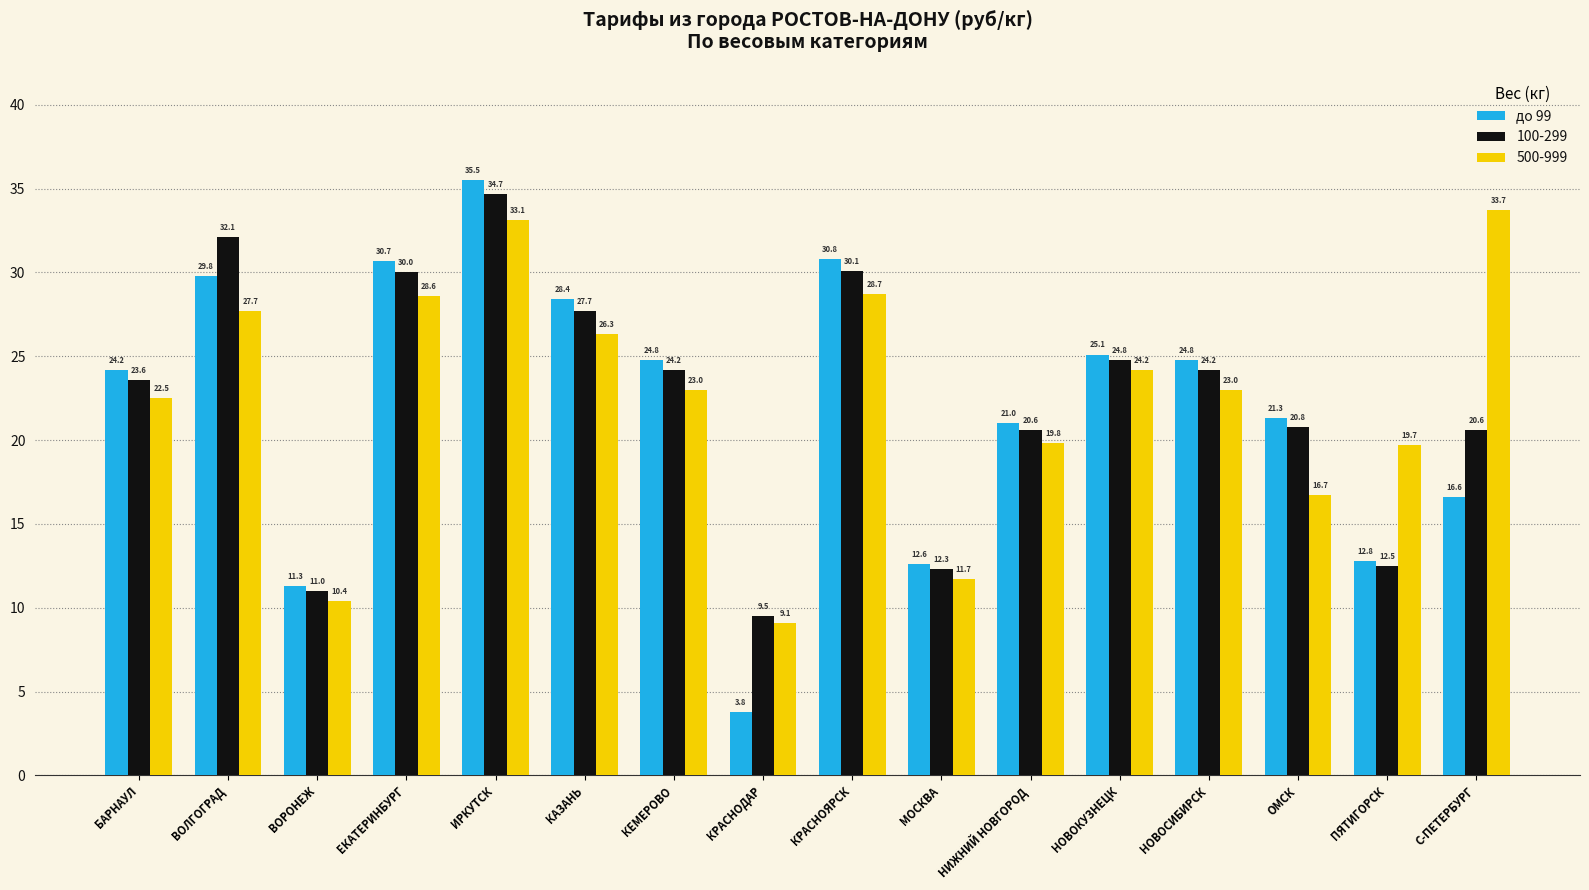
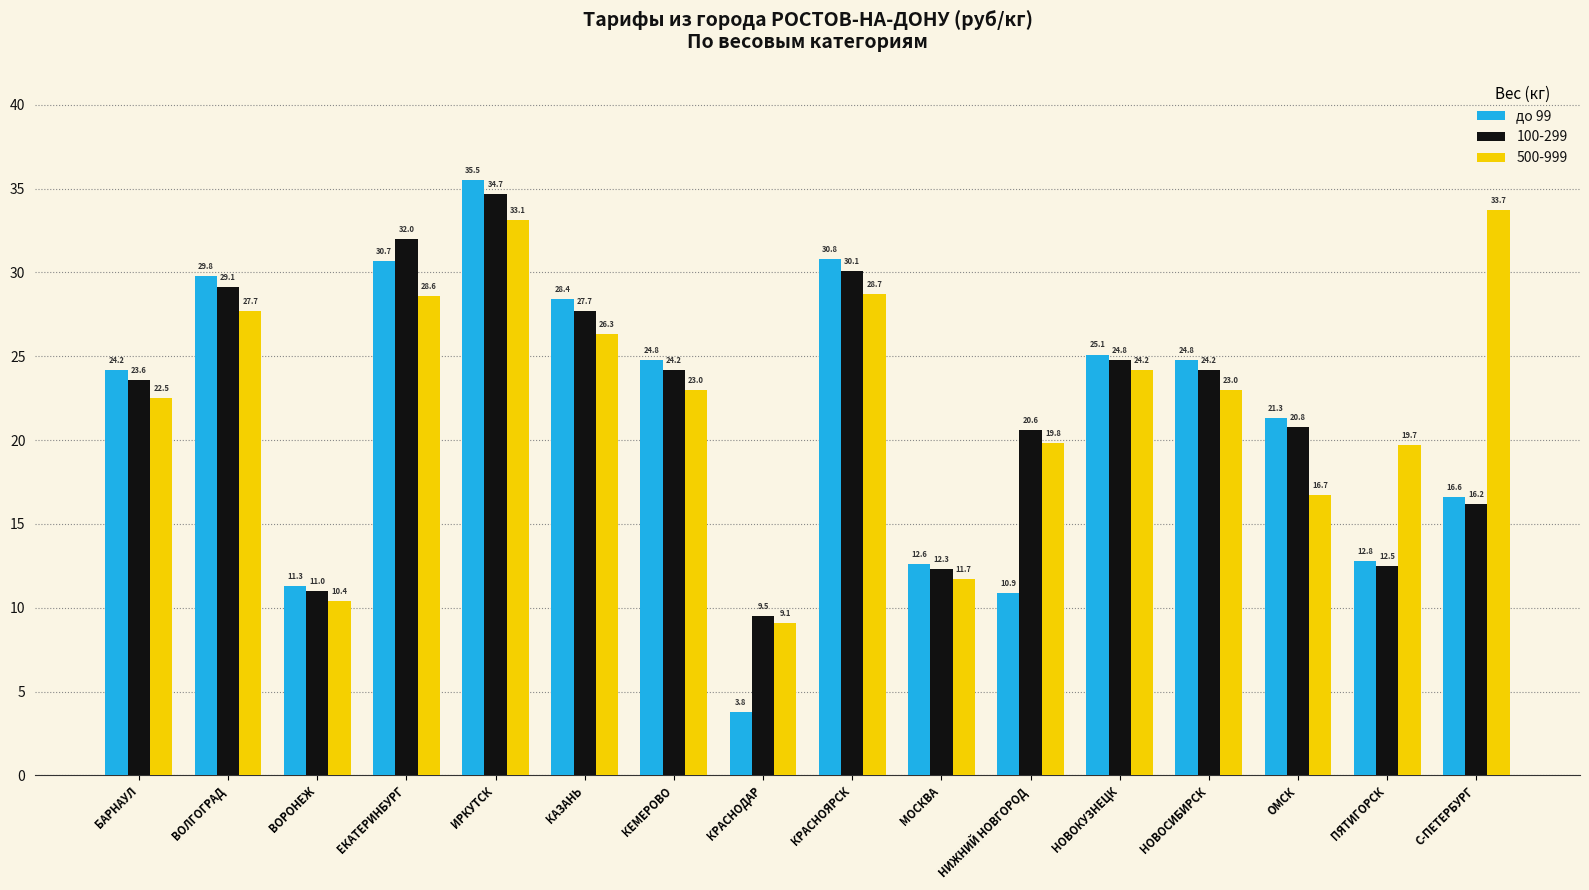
100-299, ВОЛГОГРАД: 32.1 -> 29.1
100-299, ЕКАТЕРИНБУРГ: 30.0 -> 32.0
до 99, НИЖНИЙ НОВГОРОД: 21.0 -> 10.9
100-299, С-ПЕТЕРБУРГ: 20.6 -> 16.2
